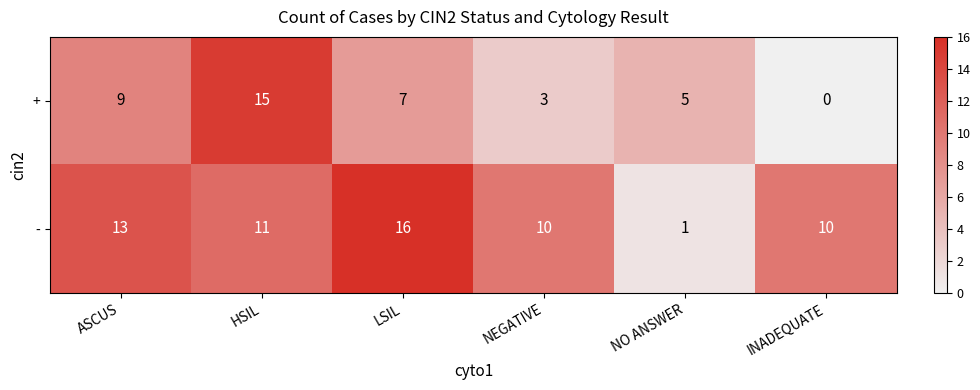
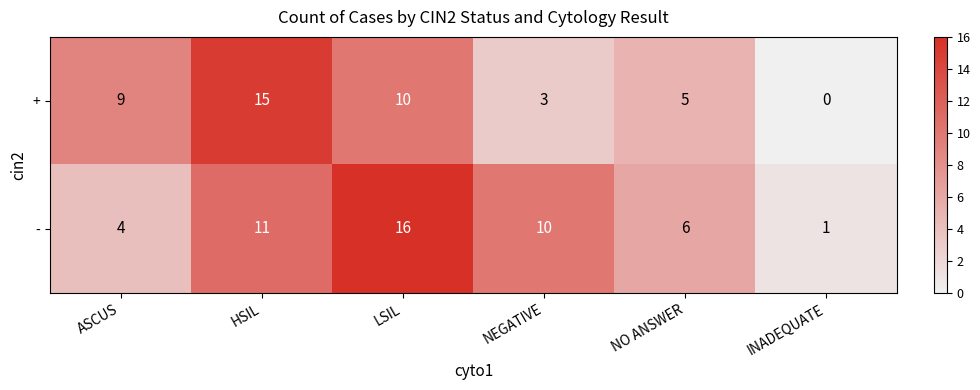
+, LSIL: 7 -> 10
-, ASCUS: 13 -> 4
-, NO ANSWER: 1 -> 6
-, INADEQUATE: 10 -> 1
